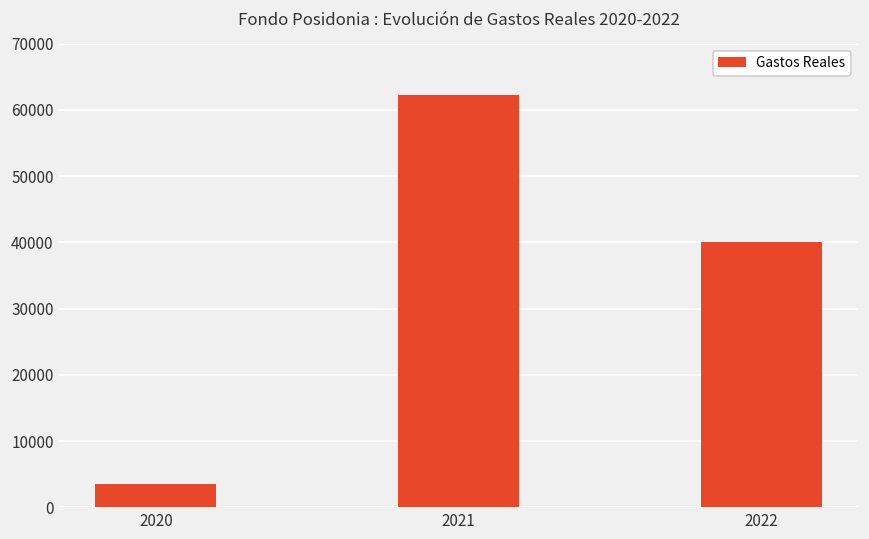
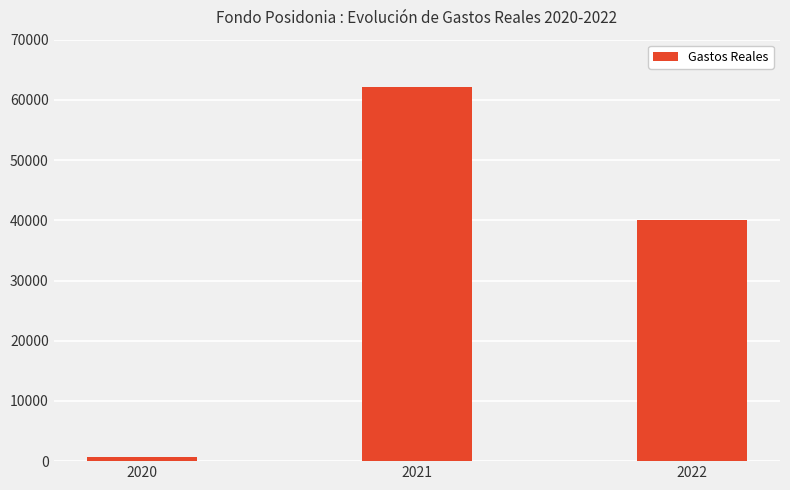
2020: 4000 -> 1000
